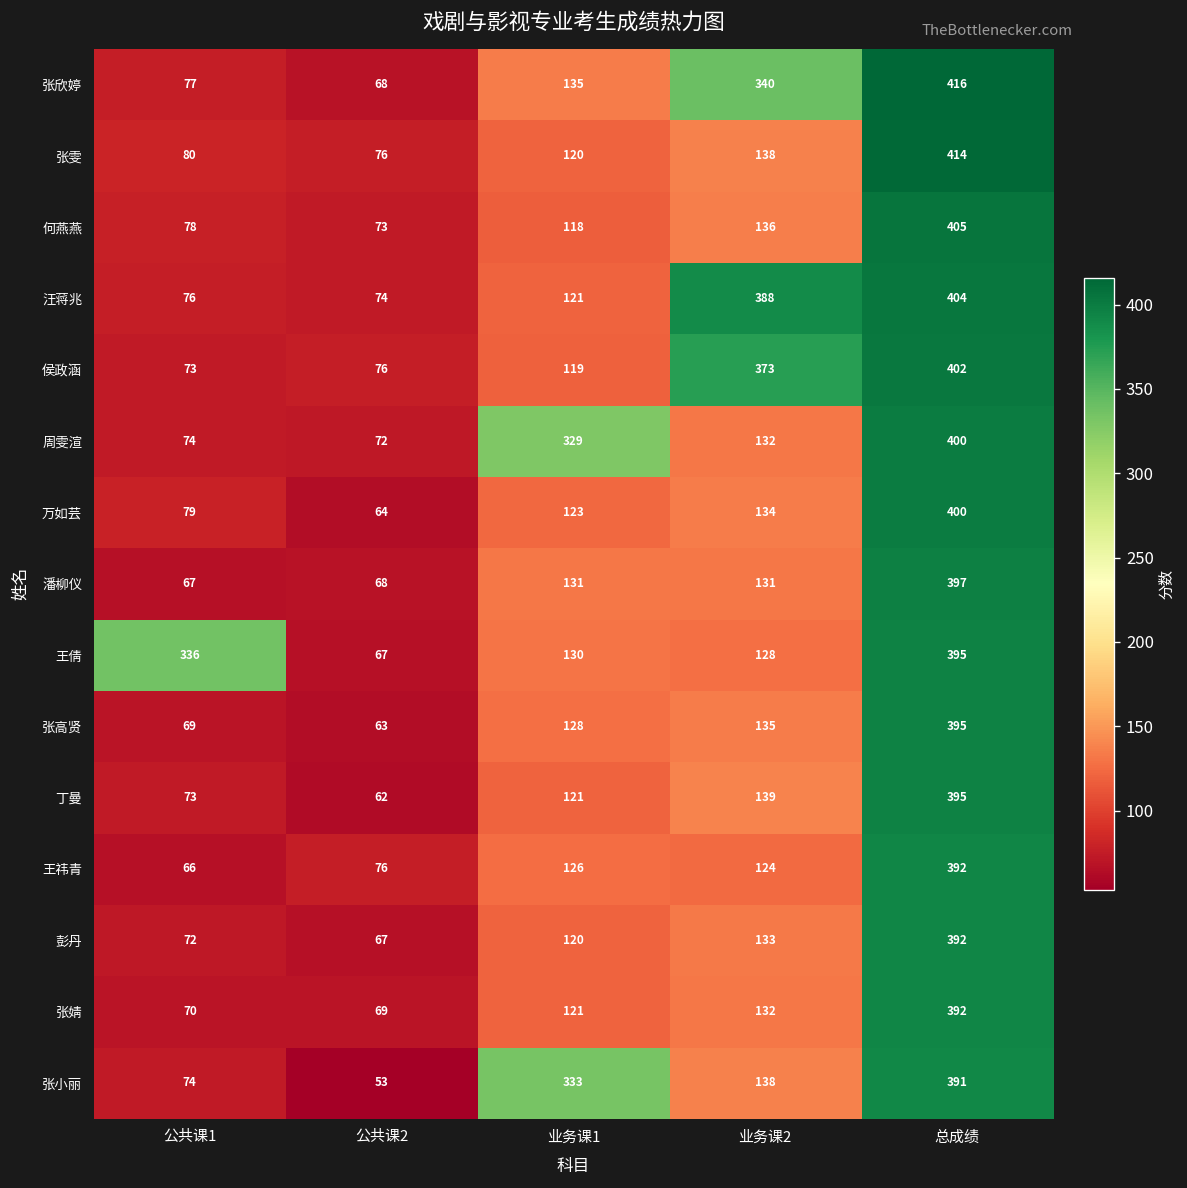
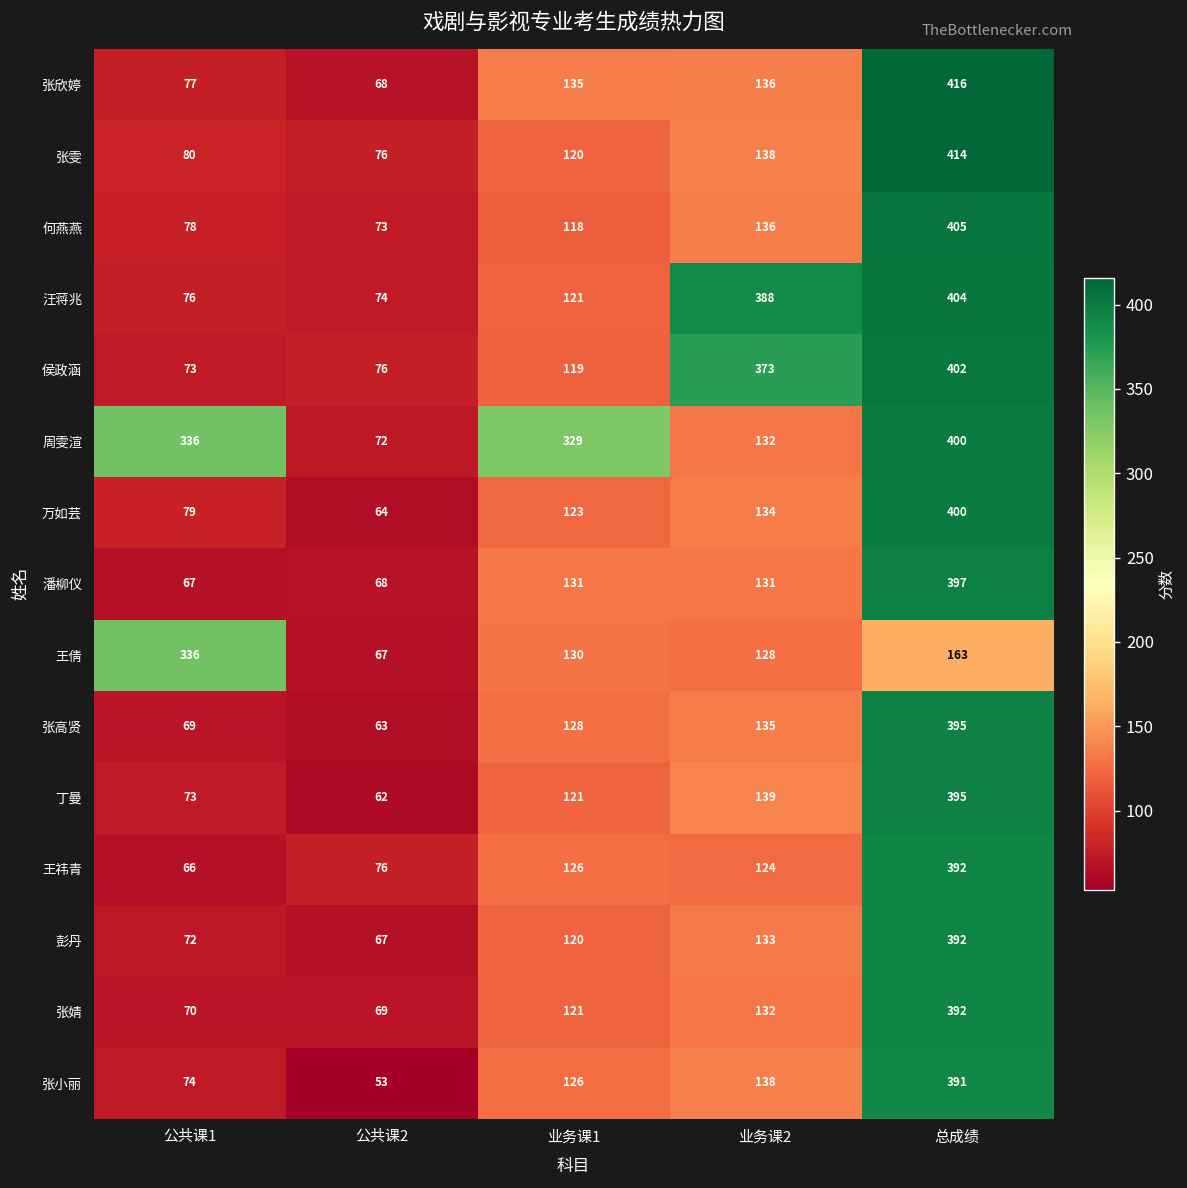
张欣婷, 业务课2: 340 -> 136
周雯渲, 公共课1: 74 -> 336
王倩, 总成绩: 395 -> 163
张小丽, 业务课1: 333 -> 126
